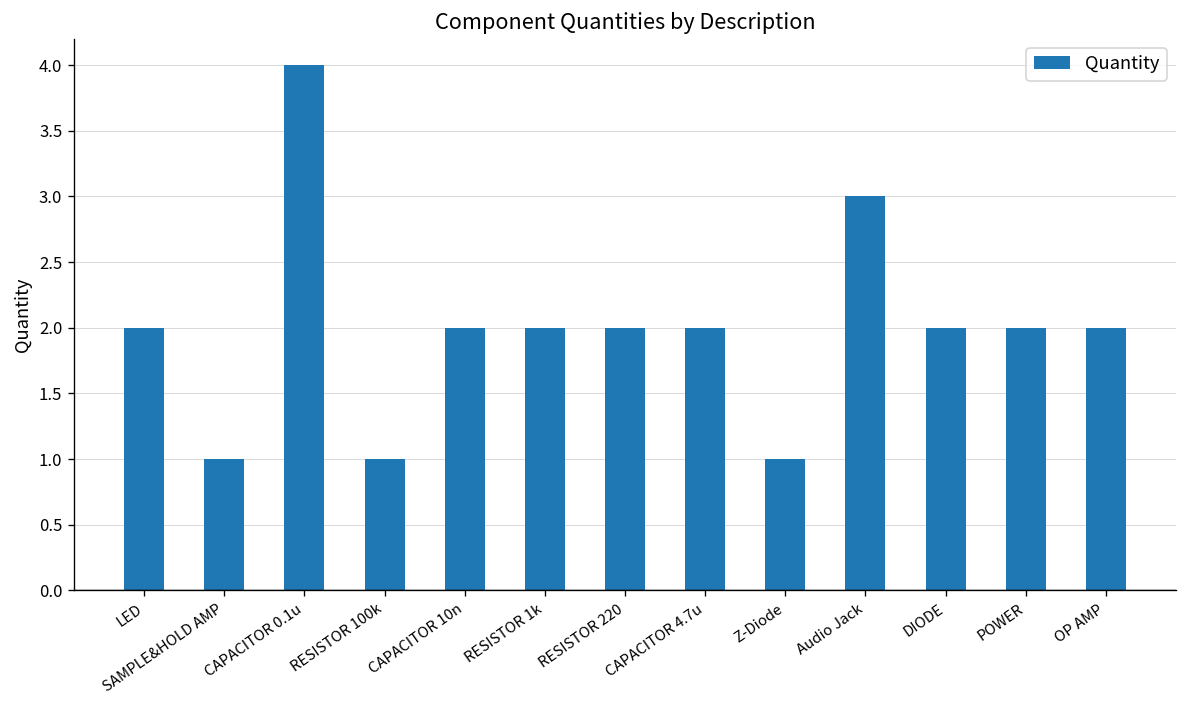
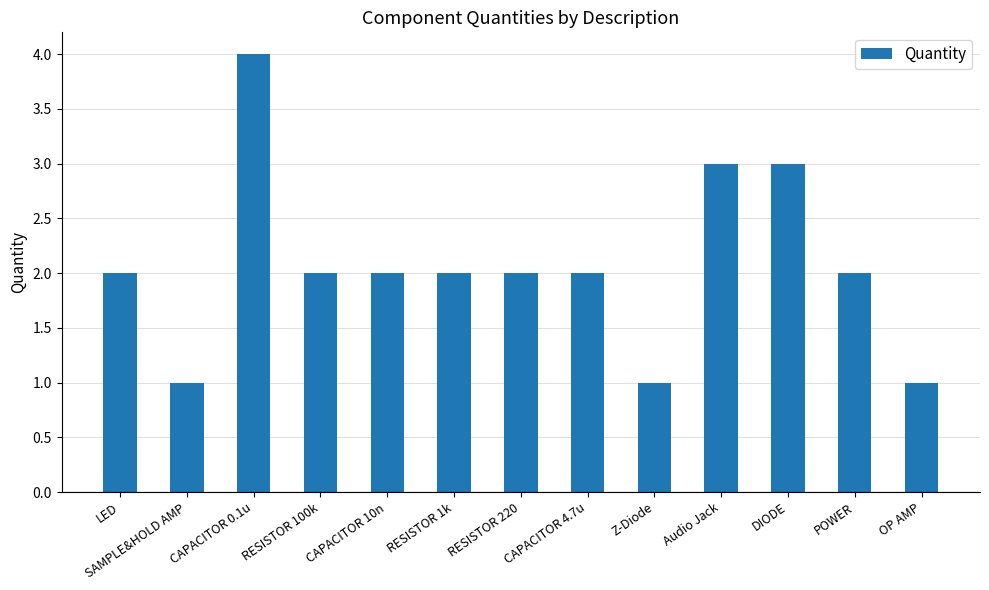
RESISTOR 100k: 1 -> 2
DIODE: 2 -> 3
OP AMP: 2 -> 1
